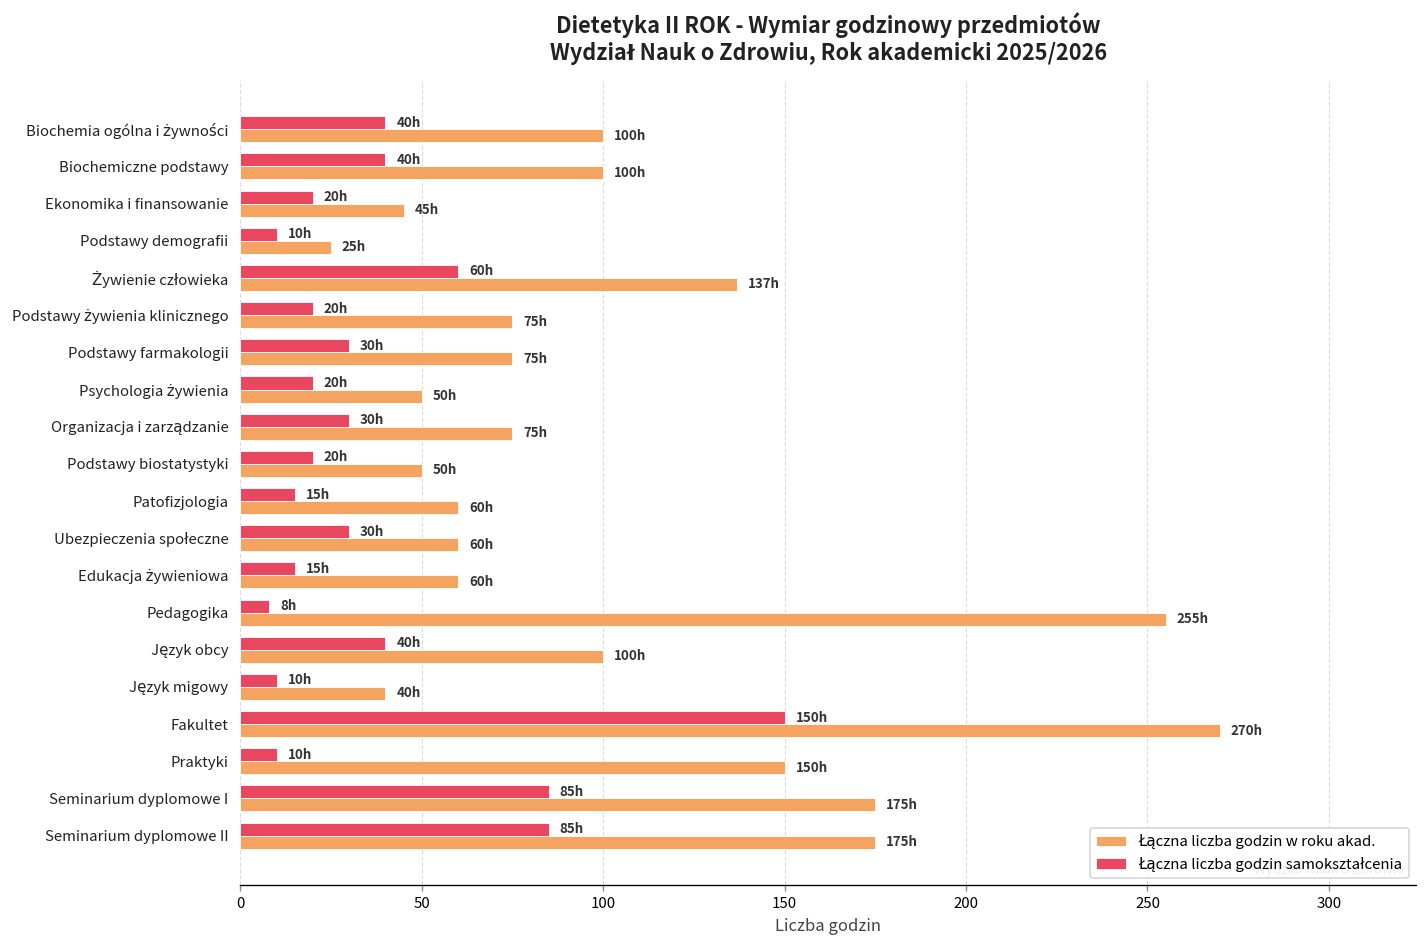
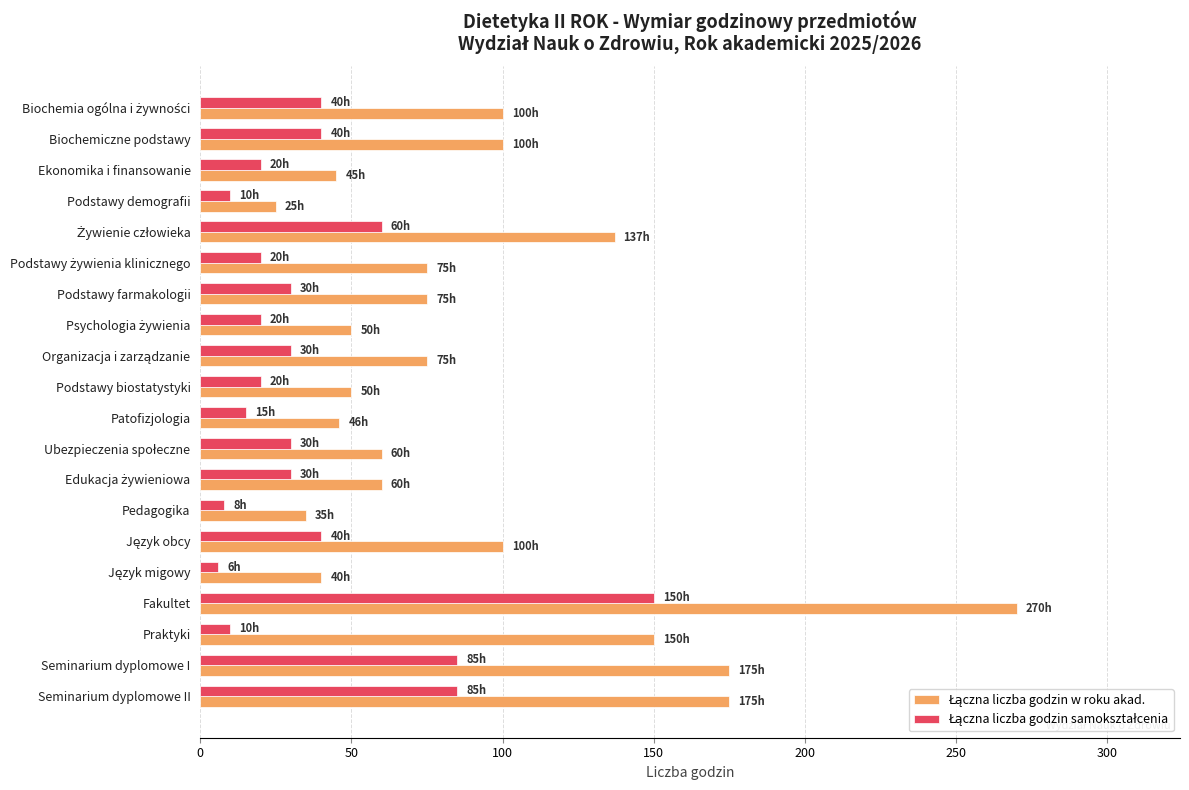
Łączna liczba godzin w roku akad., Patofizjologia: 60h -> 46h
Łączna liczba godzin samokształcenia, Edukacja żywieniowa: 15h -> 30h
Łączna liczba godzin w roku akad., Pedagogika: 255h -> 35h
Łączna liczba godzin samokształcenia, Język migowy: 10h -> 6h
